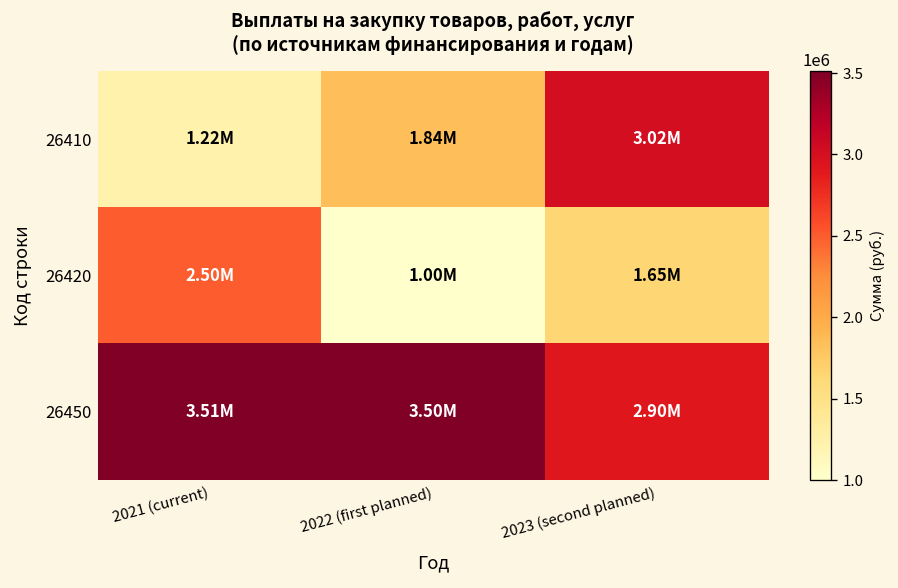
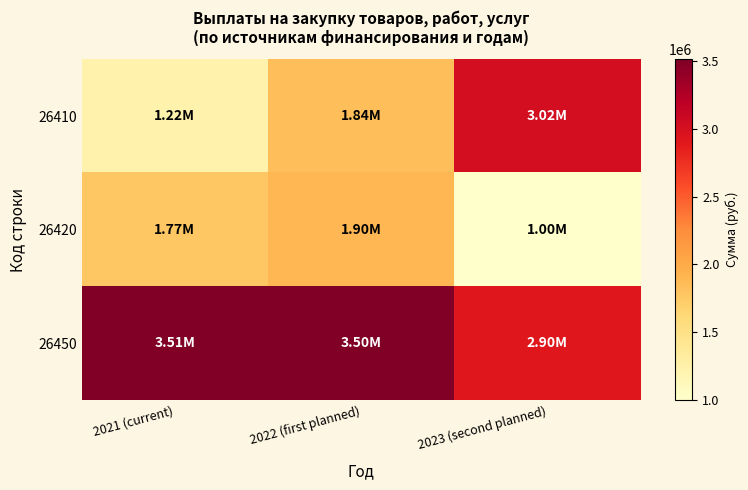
26420, 2021 (current): 2.50M -> 1.77M
26420, 2022 (first planned): 1.00M -> 1.90M
26420, 2023 (second planned): 1.65M -> 1.00M
